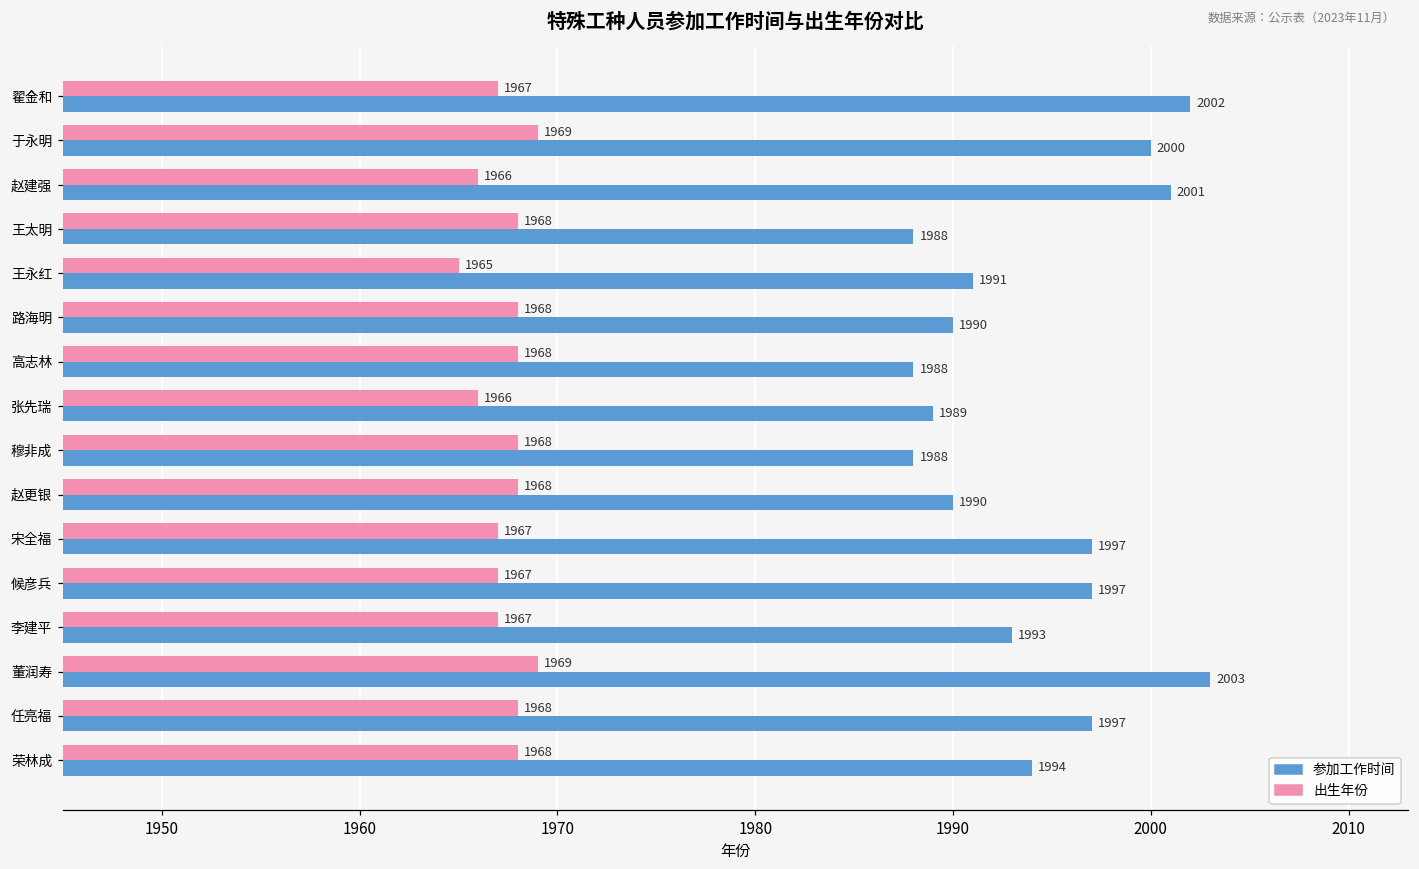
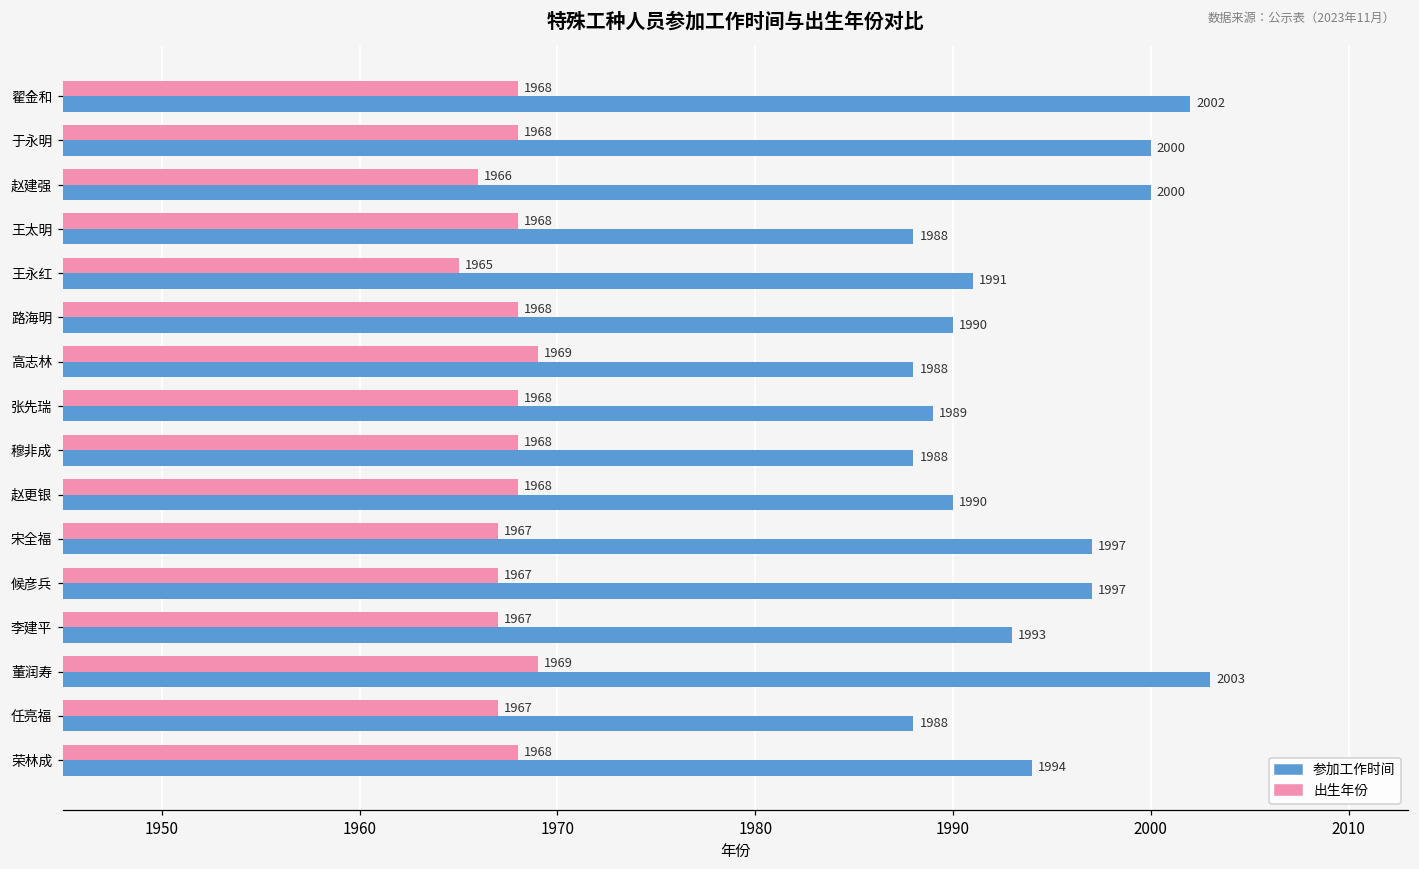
出生年份, 翟金和: 1967 -> 1968
出生年份, 于永明: 1969 -> 1968
参加工作时间, 赵建强: 2001 -> 2000
出生年份, 高志林: 1968 -> 1969
出生年份, 张先瑞: 1966 -> 1968
出生年份, 任亮福: 1968 -> 1967
参加工作时间, 任亮福: 1997 -> 1988
